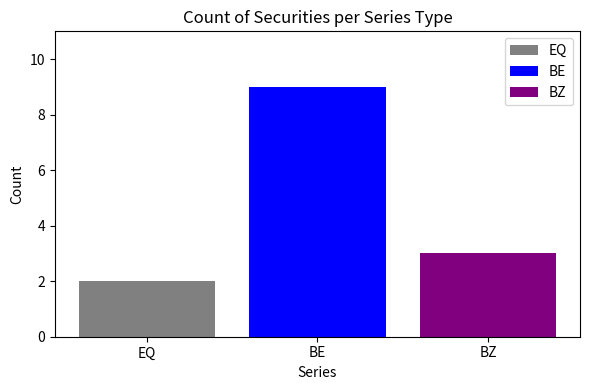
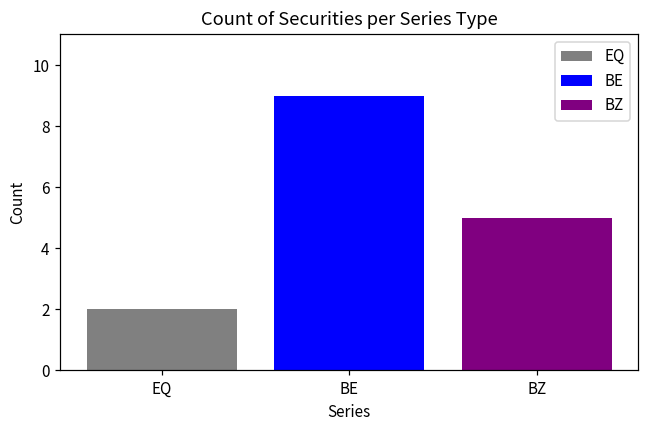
BZ: 3 -> 5
